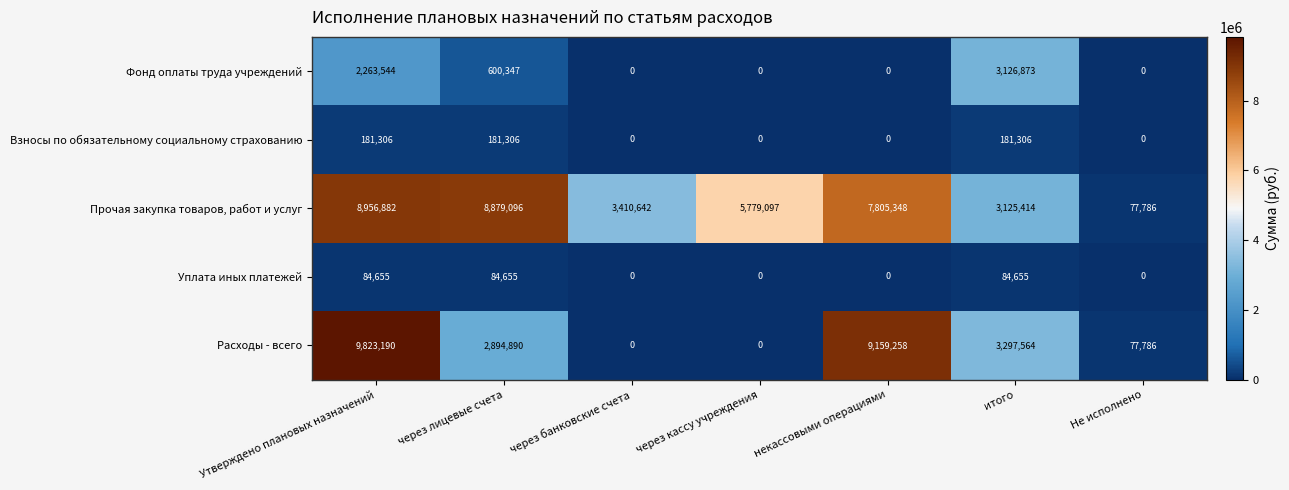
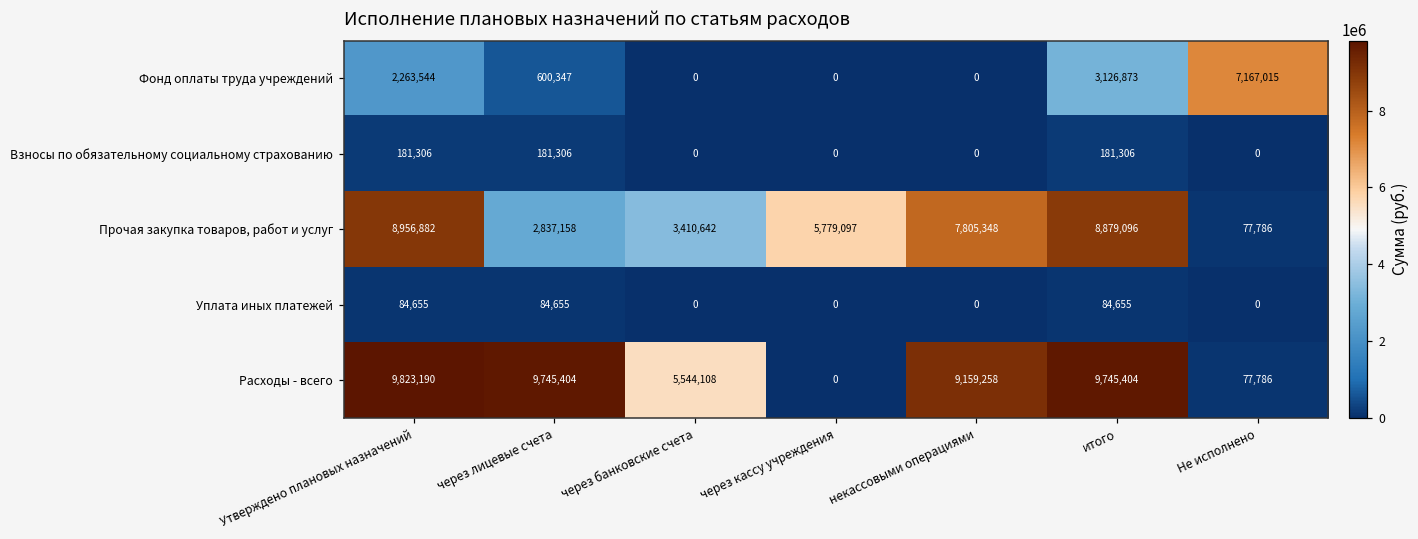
Фонд оплаты труда учреждений, Не исполнено: 0 -> 7,167,015
Прочая закупка товаров, работ и услуг, через лицевые счета: 8,879,096 -> 2,837,158
Прочая закупка товаров, работ и услуг, итого: 3,125,414 -> 8,879,096
Расходы - всего, через лицевые счета: 2,894,890 -> 9,745,404
Расходы - всего, через банковские счета: 0 -> 5,544,108
Расходы - всего, итого: 3,297,564 -> 9,745,404
